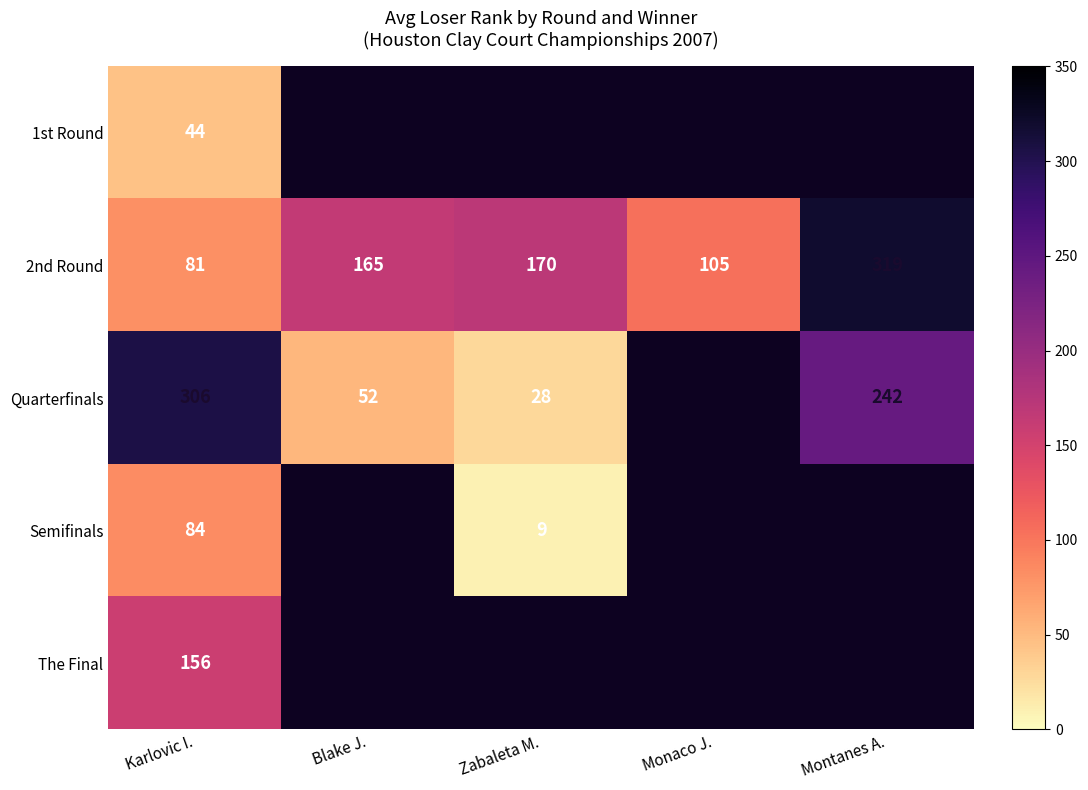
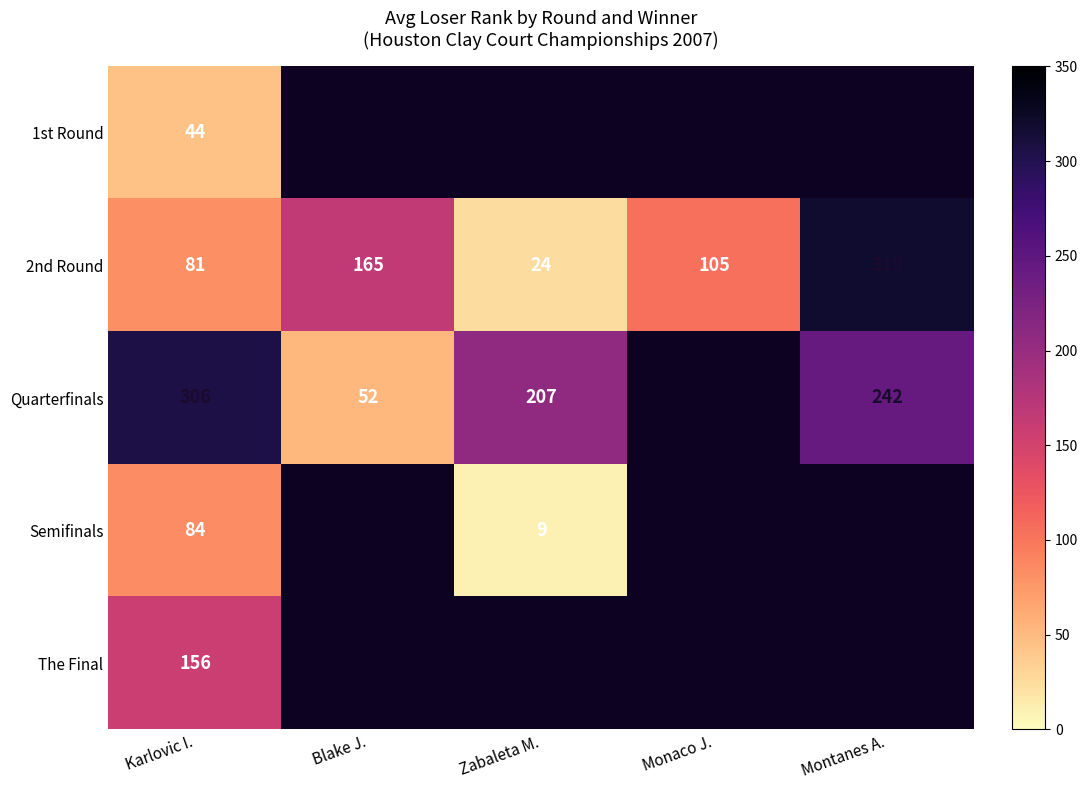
2nd Round, Zabaleta M.: 170 -> 24
Quarterfinals, Zabaleta M.: 28 -> 207
